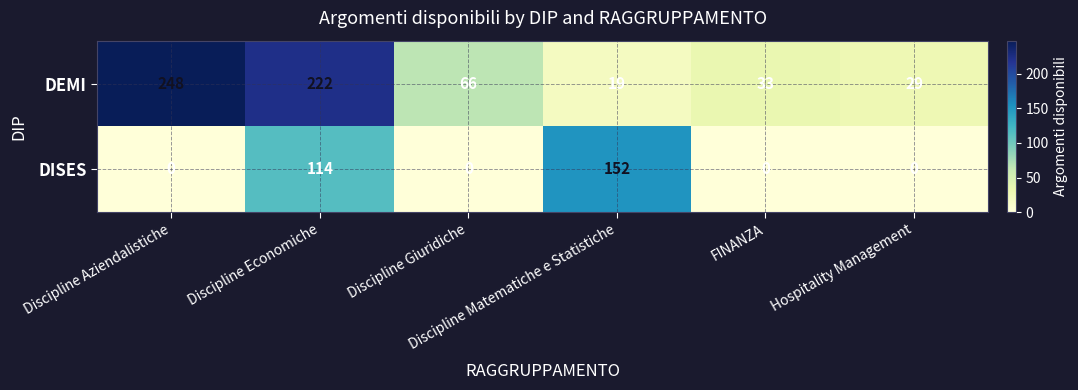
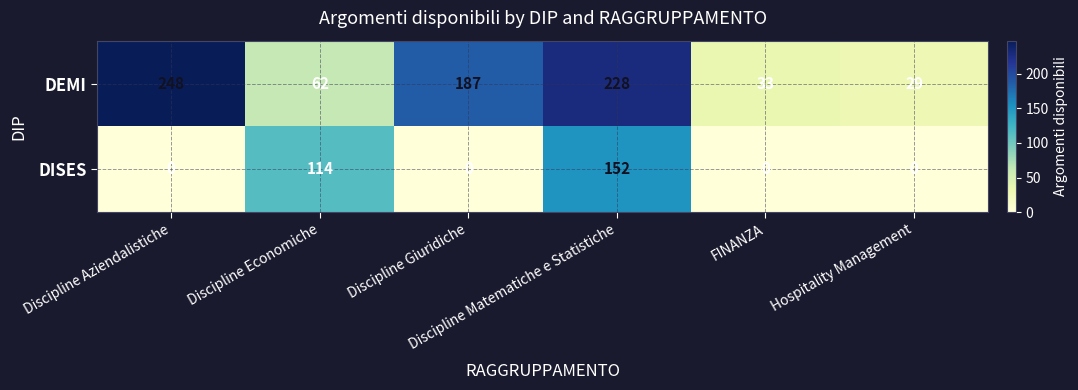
DEMI, Discipline Economiche: 222 -> 62
DEMI, Discipline Giuridiche: 66 -> 187
DEMI, Discipline Matematiche e Statistiche: 19 -> 228
